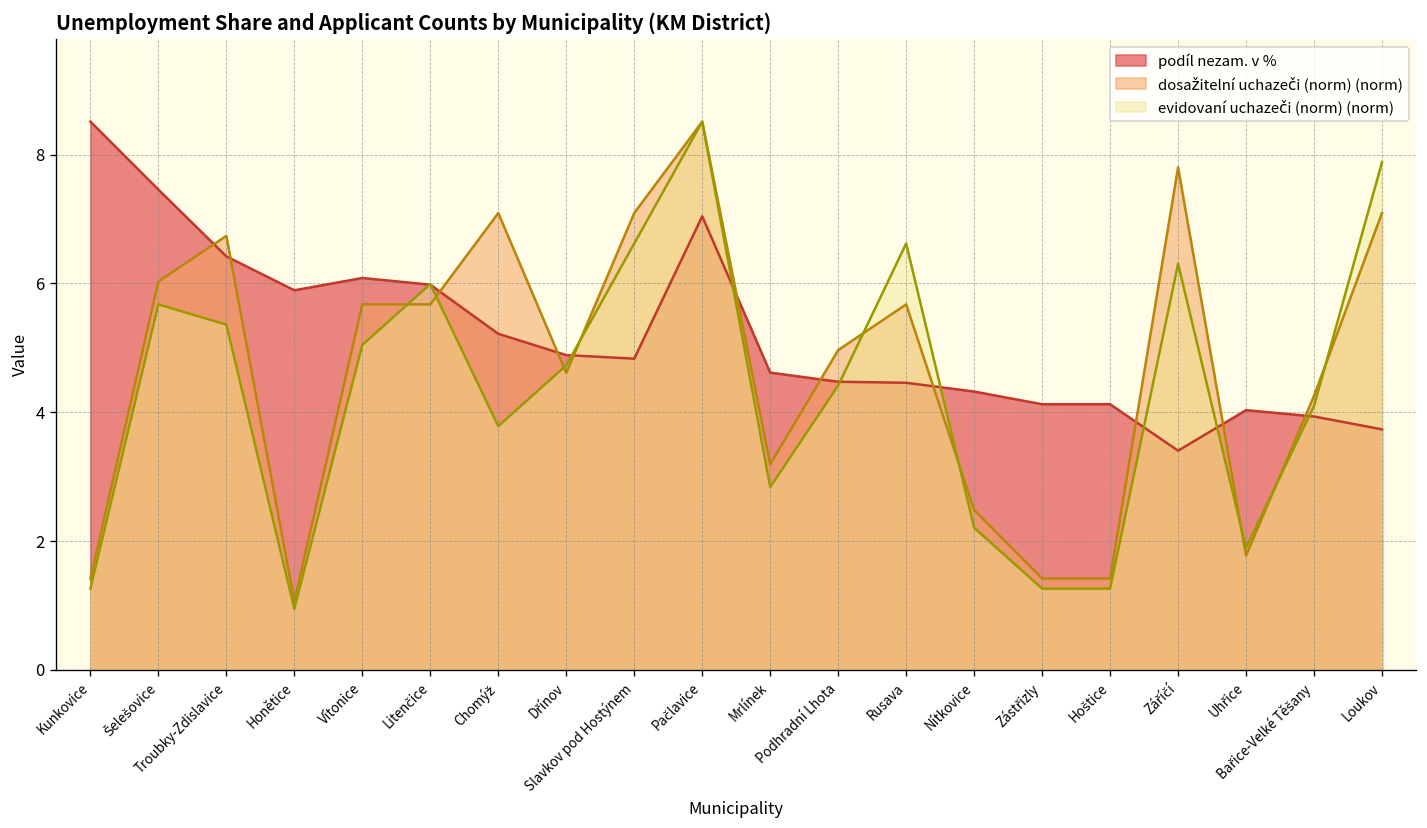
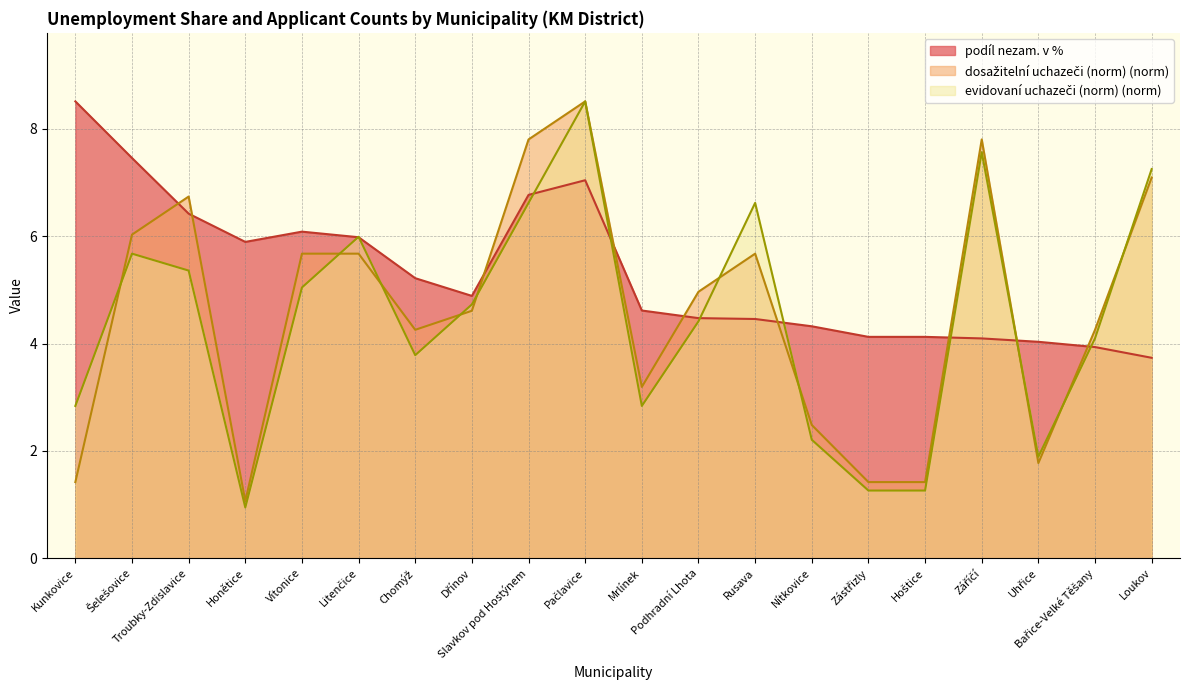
evidovaní uchazeči (norm) (norm), Kunkovice: 1.3 -> 2.8
dosažitelní uchazeči (norm) (norm), Chomýž: 7.1 -> 4.3
podíl nezam. v %, Slavkov pod Hostýnem: 4.8 -> 6.8
dosažitelní uchazeči (norm) (norm), Slavkov pod Hostýnem: 7.1 -> 7.8
podíl nezam. v %, Záříčí: 3.4 -> 4.1
evidovaní uchazeči (norm) (norm), Záříčí: 6.3 -> 7.6
evidovaní uchazeči (norm) (norm), Loukov: 7.9 -> 7.3
